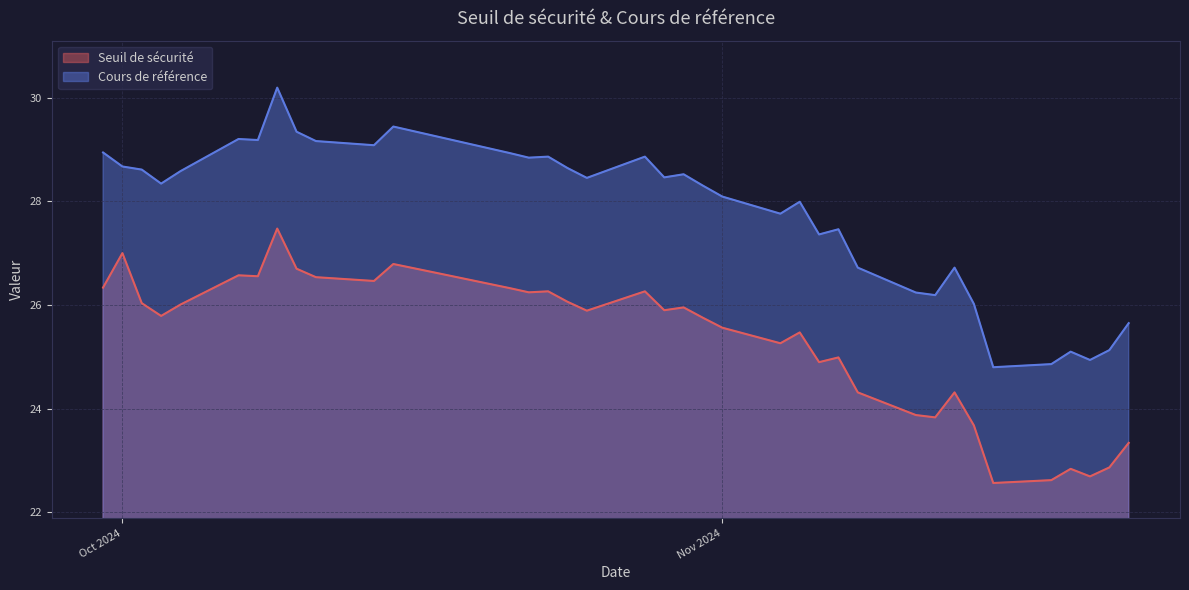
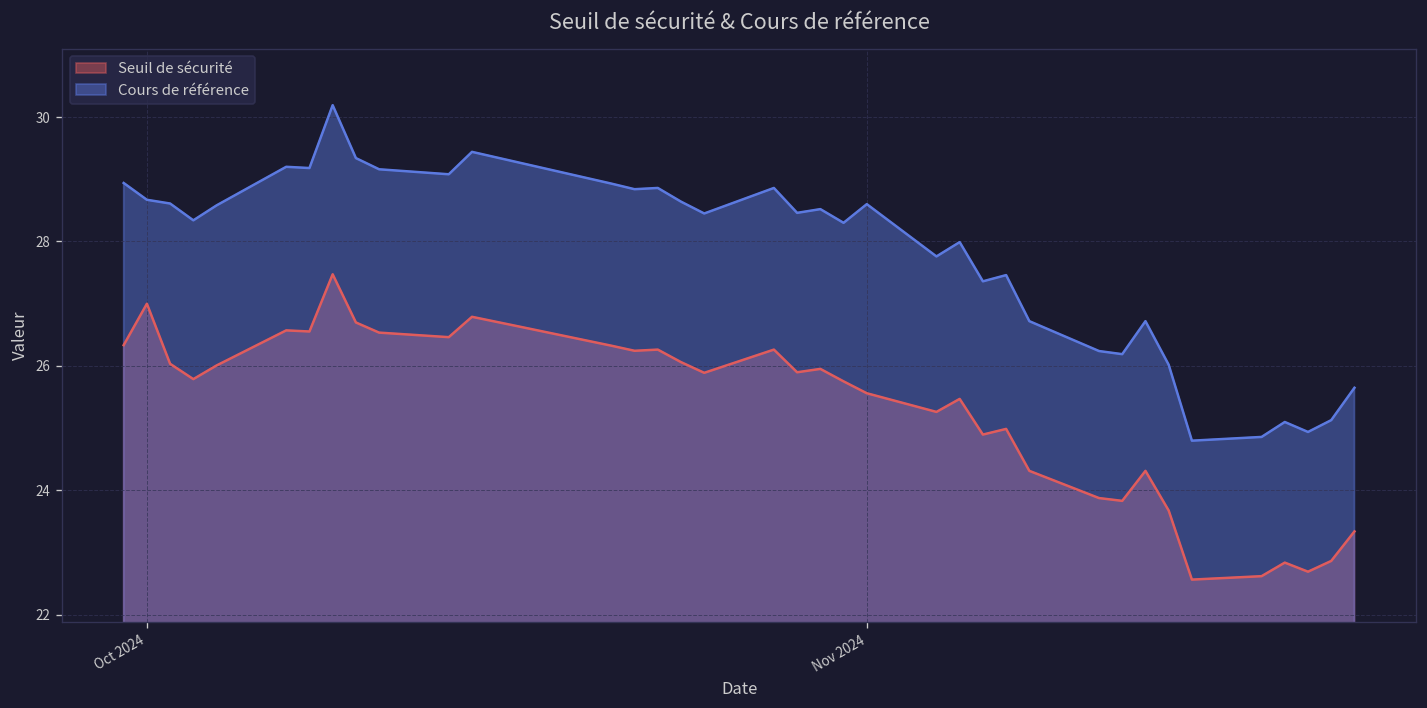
Cours de référence, Nov 2024: 28.1 -> 28.6
